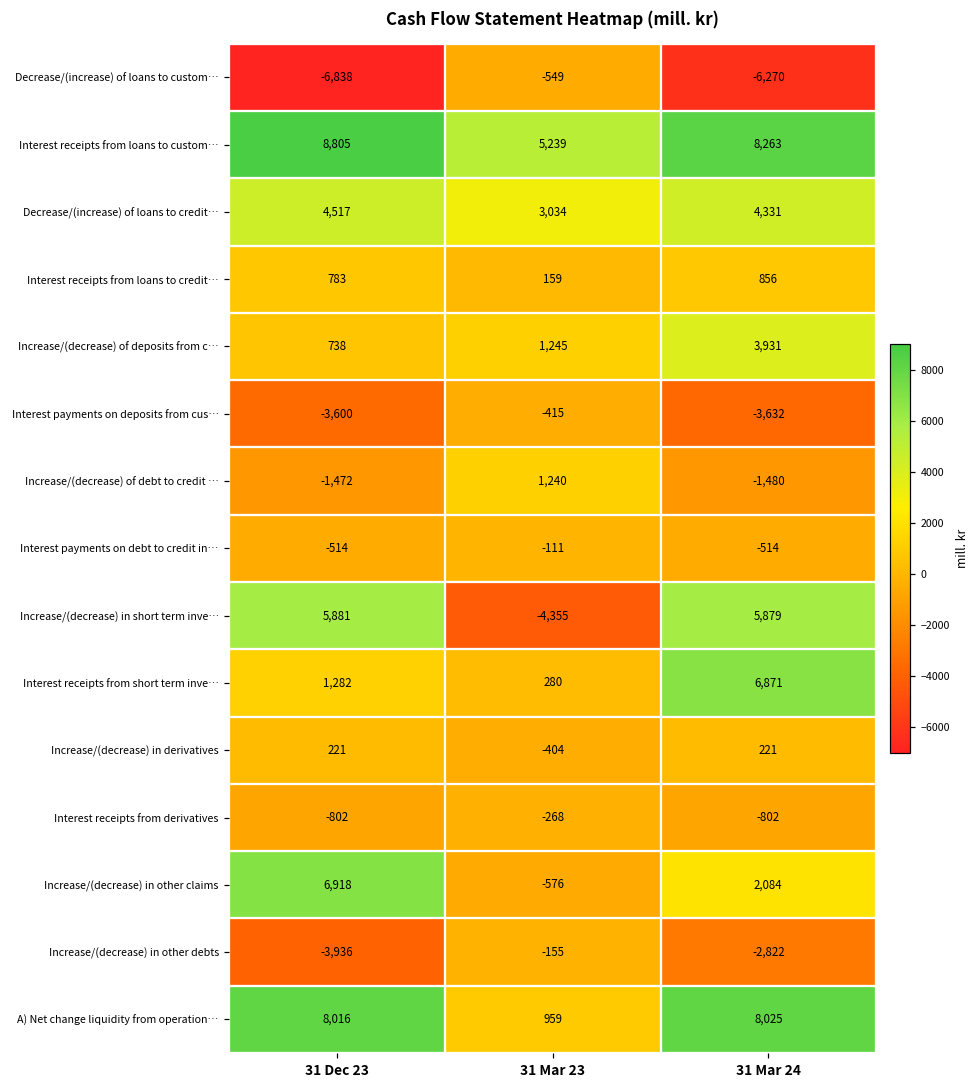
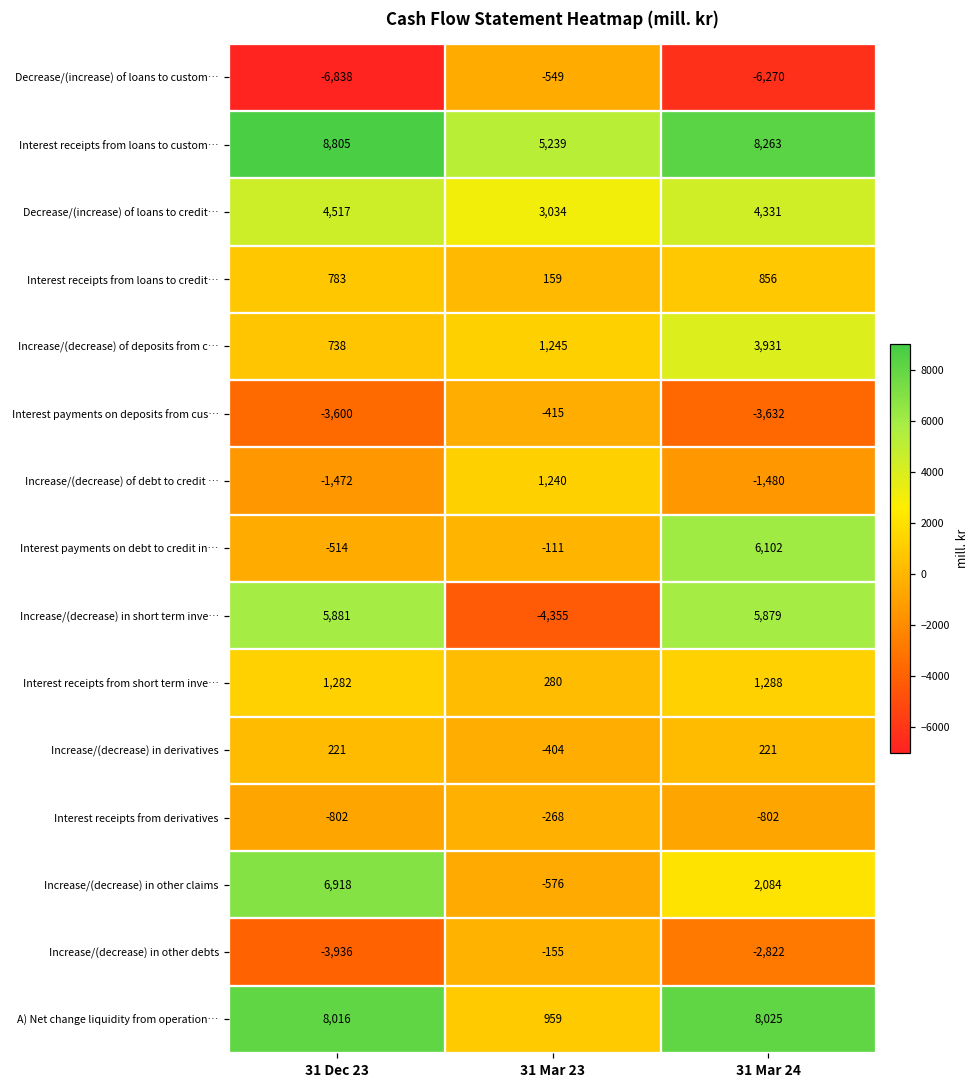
Interest payments on debt to credit in…, 31 Mar 24: -514 -> 6,102
Interest receipts from short term inve…, 31 Mar 24: 6,871 -> 1,288
